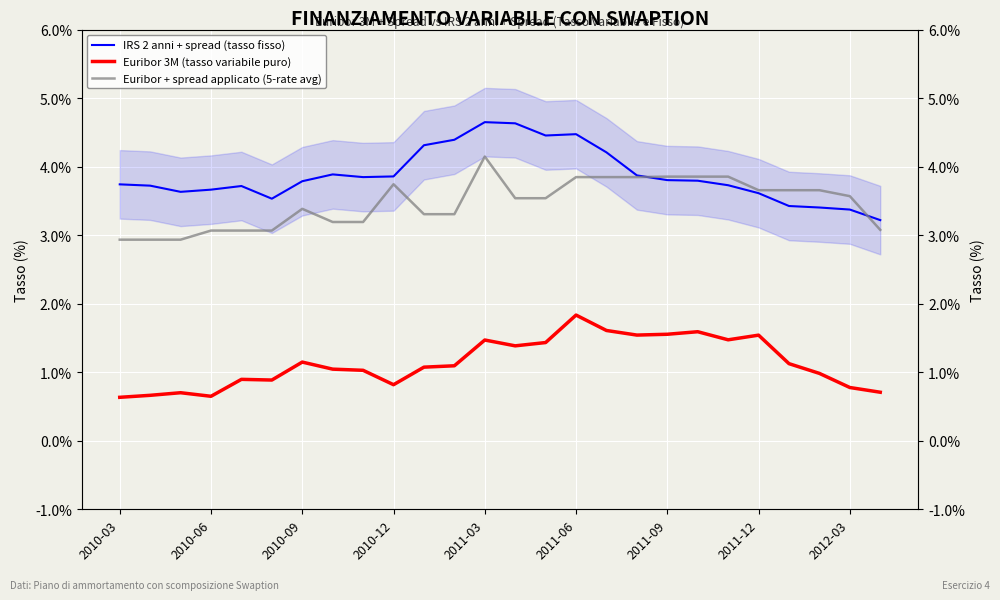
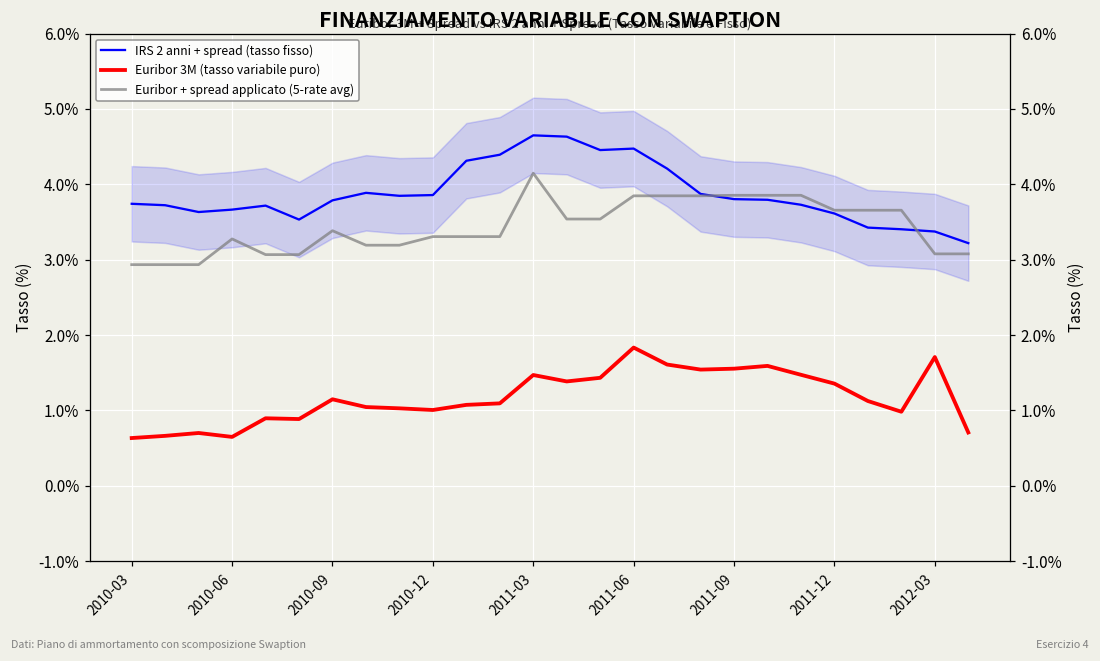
Euribor + spread applicato (5-rate avg), 2010-06: 3.1% -> 3.3%
Euribor 3M (tasso variabile puro), 2010-12: 0.8% -> 1.0%
Euribor + spread applicato (5-rate avg), 2010-12: 3.7% -> 3.3%
Euribor 3M (tasso variabile puro), 2011-12: 1.5% -> 1.4%
Euribor 3M (tasso variabile puro), 2012-03: 0.8% -> 1.7%
Euribor + spread applicato (5-rate avg), 2012-03: 3.6% -> 3.1%
